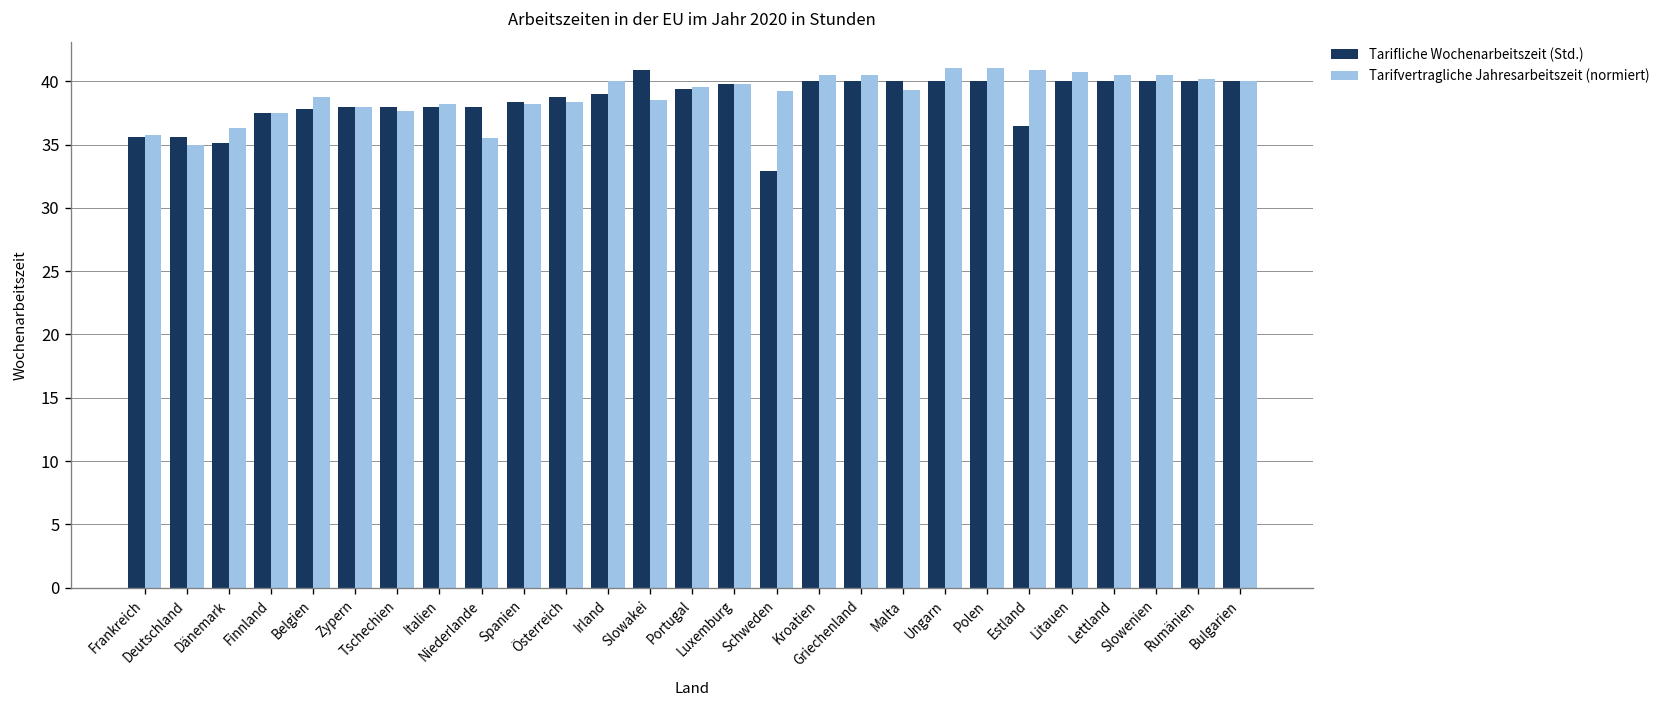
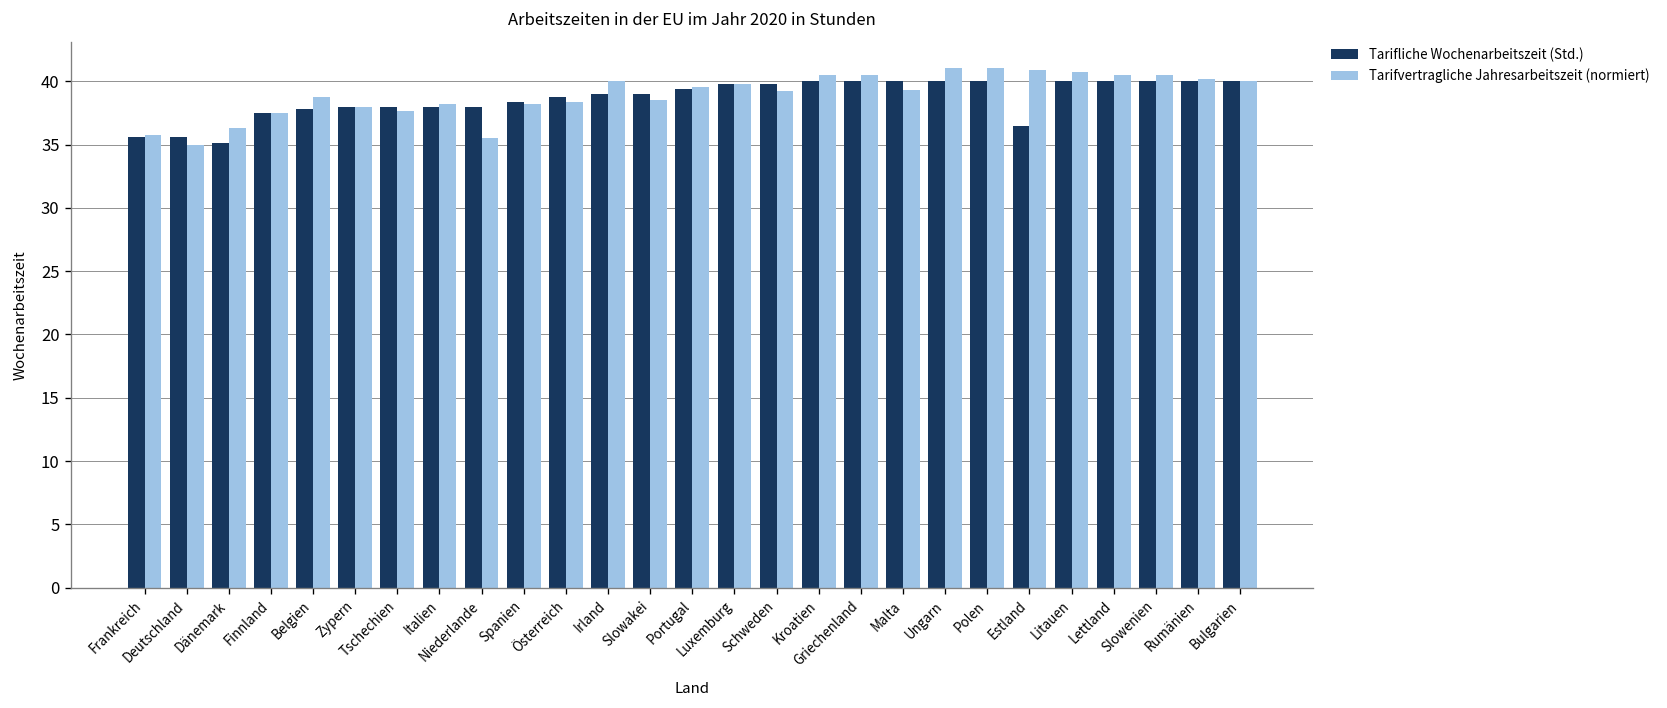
Tarifliche Wochenarbeitszeit (Std.), Slowakei: 40.9 -> 39.0
Tarifliche Wochenarbeitszeit (Std.), Schweden: 32.9 -> 39.8
